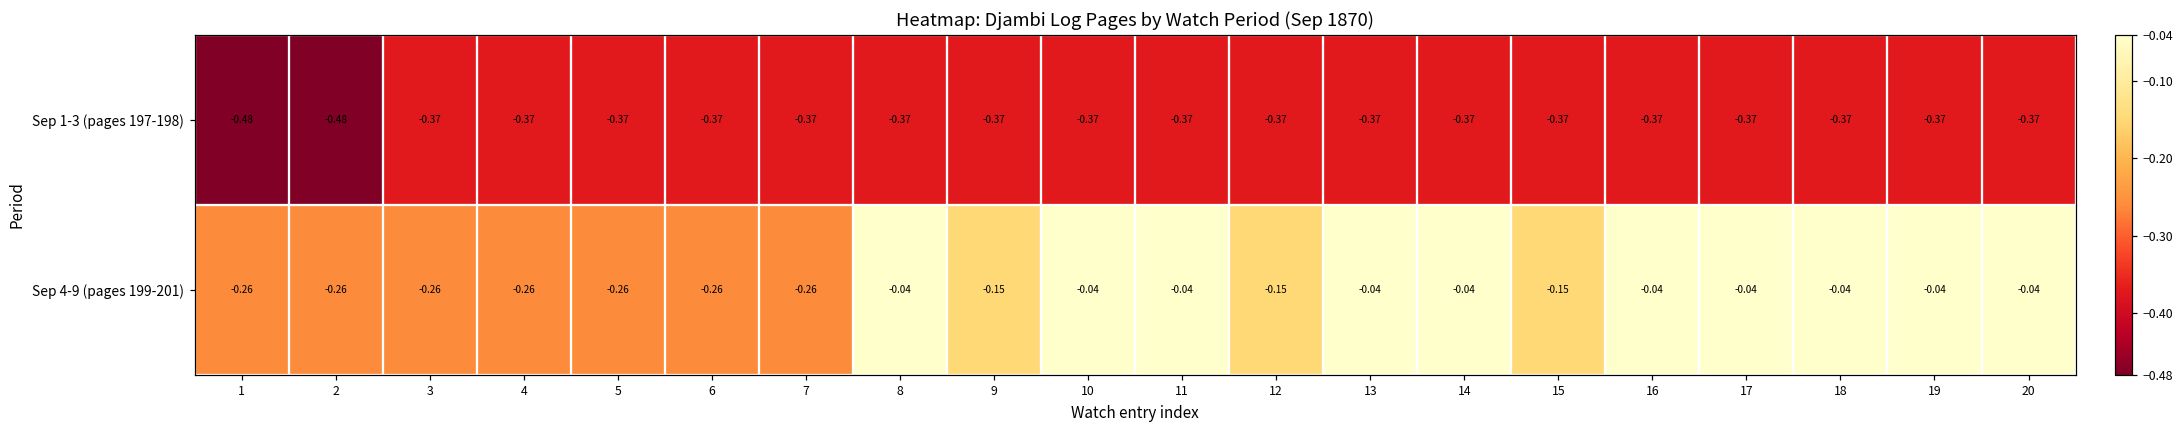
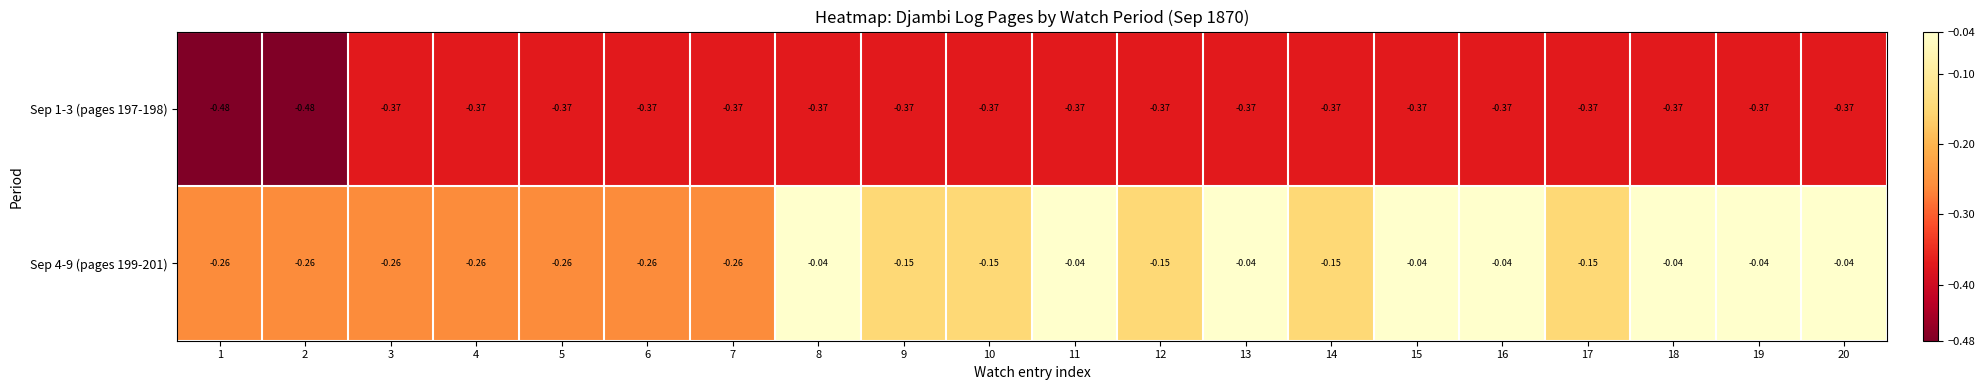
Sep 4-9 (pages 199-201), 10: -0.04 -> -0.15
Sep 4-9 (pages 199-201), 14: -0.04 -> -0.15
Sep 4-9 (pages 199-201), 15: -0.15 -> -0.04
Sep 4-9 (pages 199-201), 17: -0.04 -> -0.15
